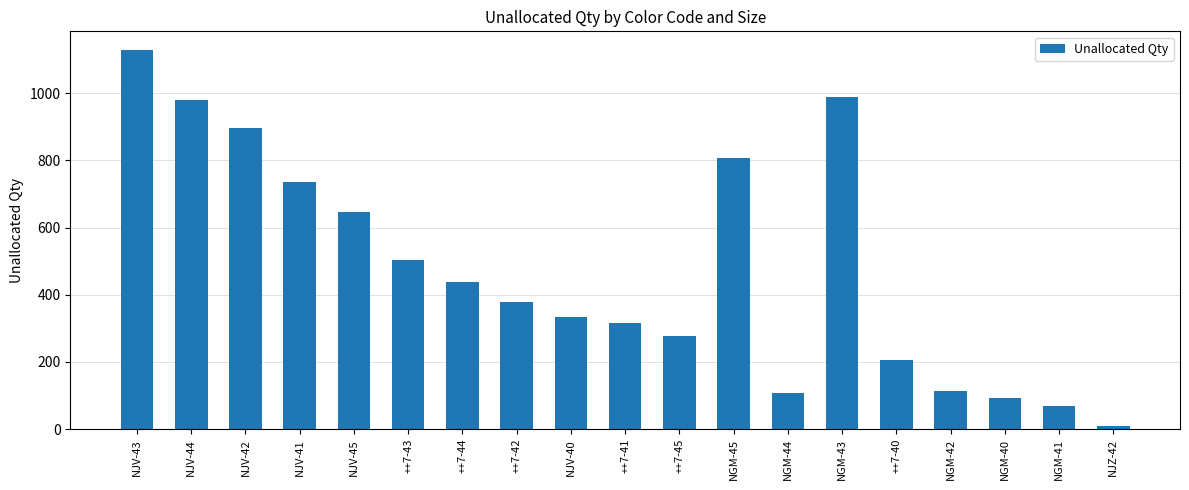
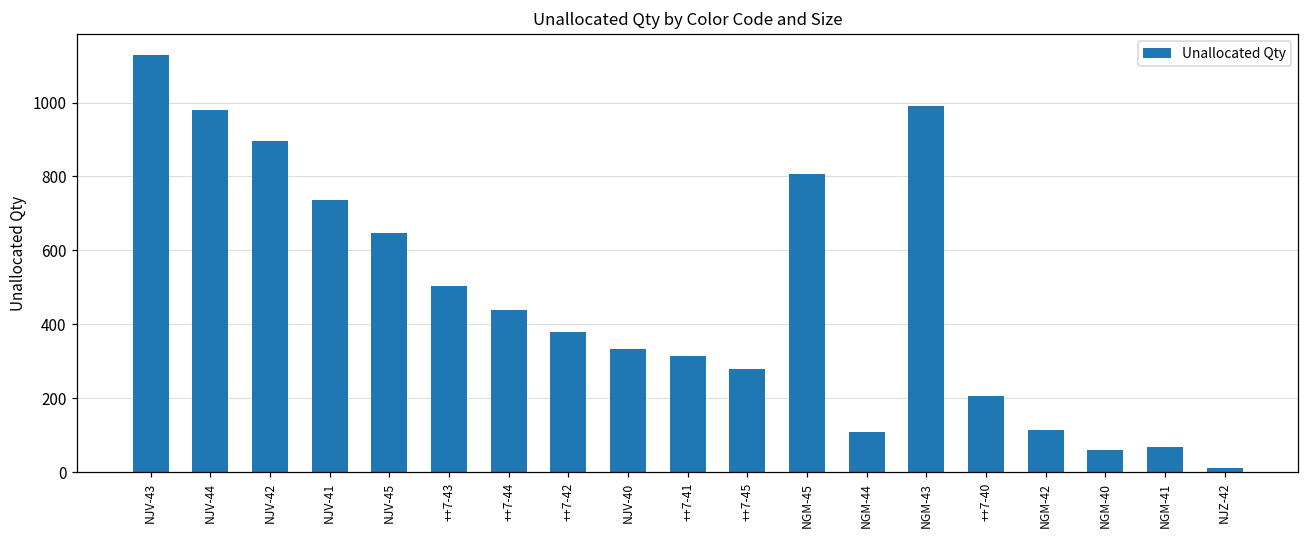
NGM-40: 90 -> 60
